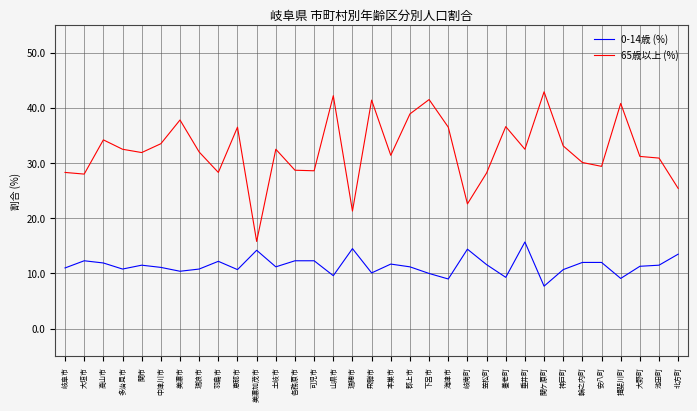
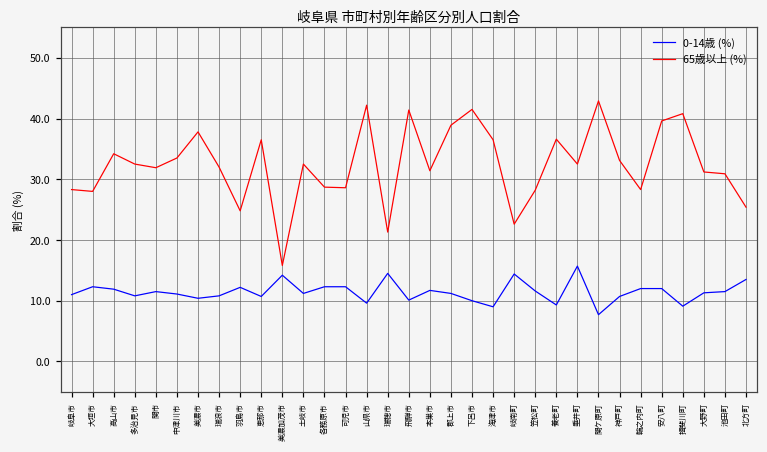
65歳以上 (%), 羽島市: 28 -> 25
65歳以上 (%), 輪之内町: 30 -> 28
65歳以上 (%), 安八町: 29 -> 40
